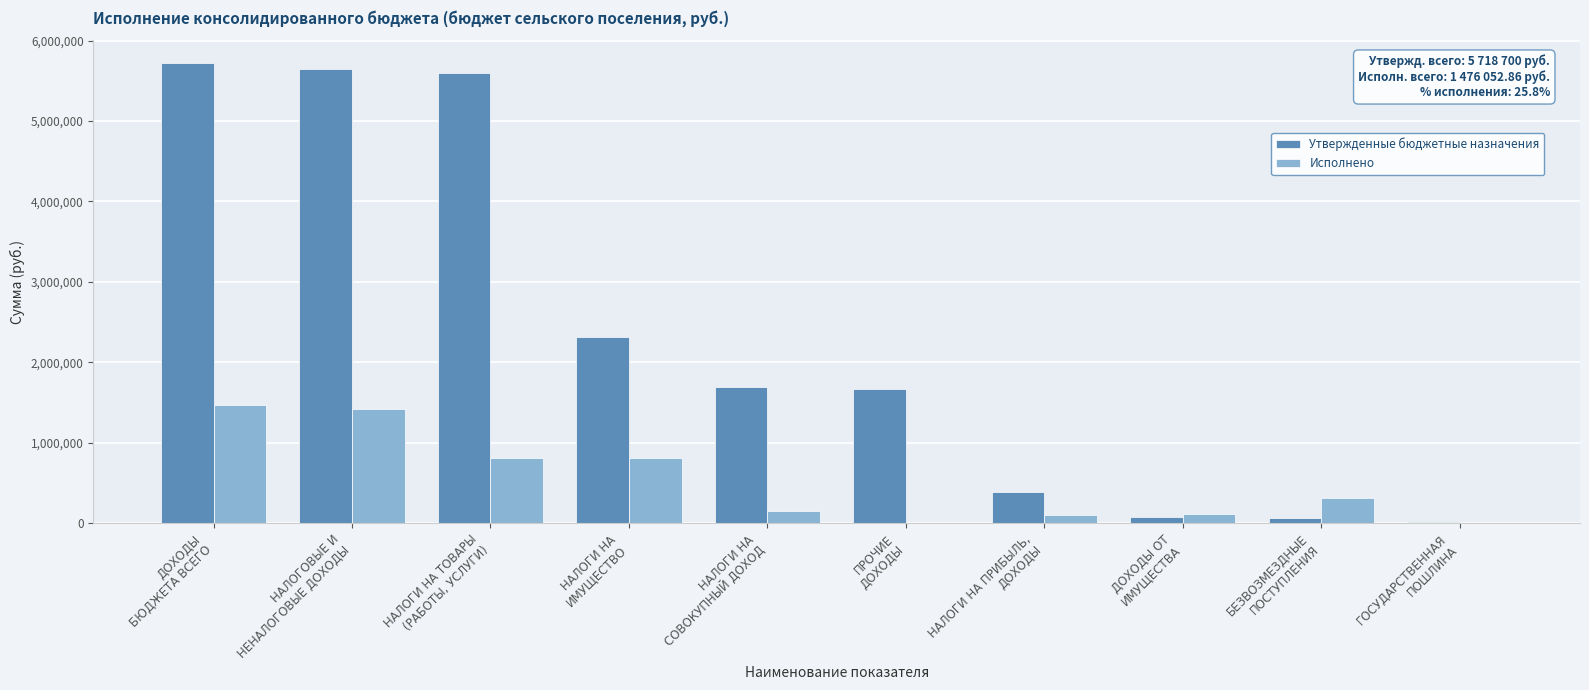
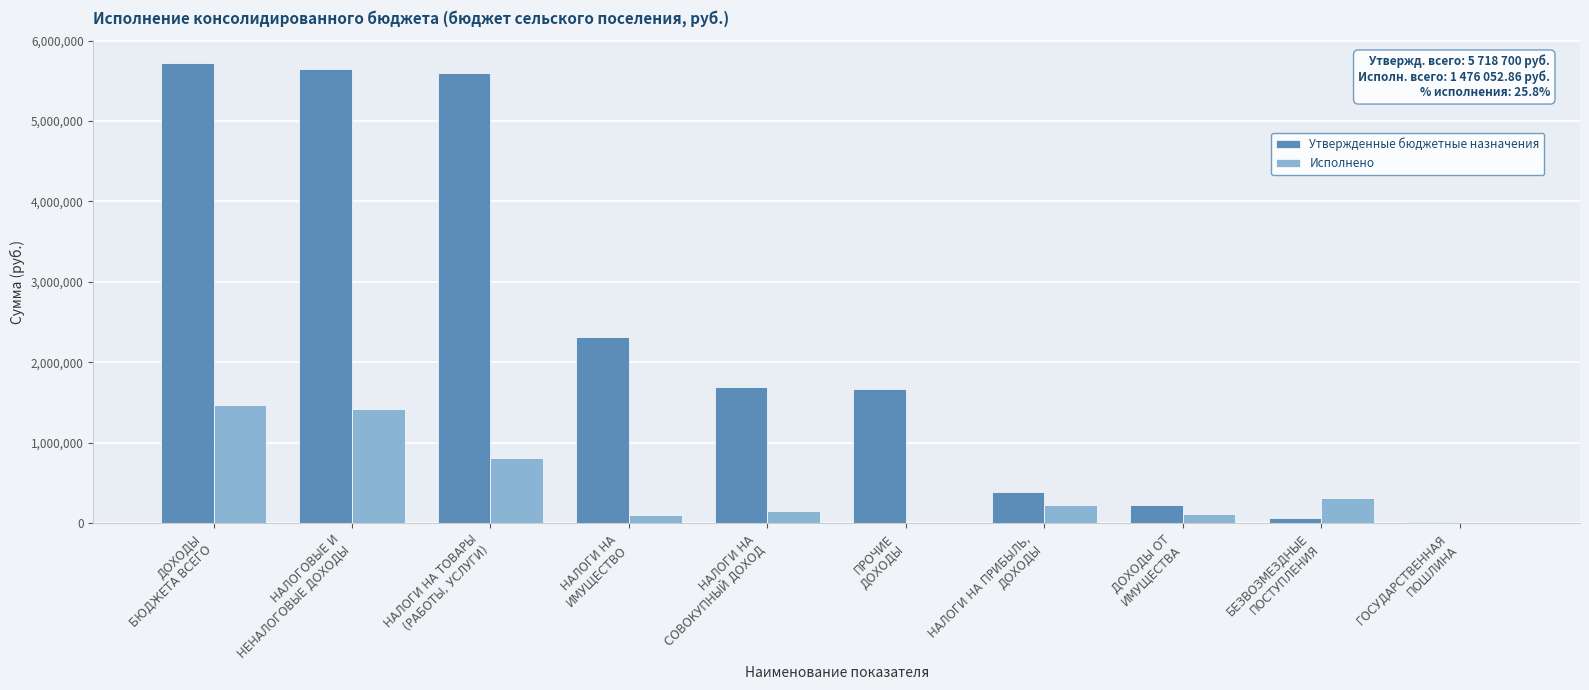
Исполнено, НАЛОГИ НА ИМУЩЕСТВО: 800,000 -> 100,000
Исполнено, НАЛОГИ НА ПРИБЫЛЬ, ДОХОДЫ: 100,000 -> 200,000
Утвержденные бюджетные назначения, ДОХОДЫ ОТ ИМУЩЕСТВА: 100,000 -> 200,000
